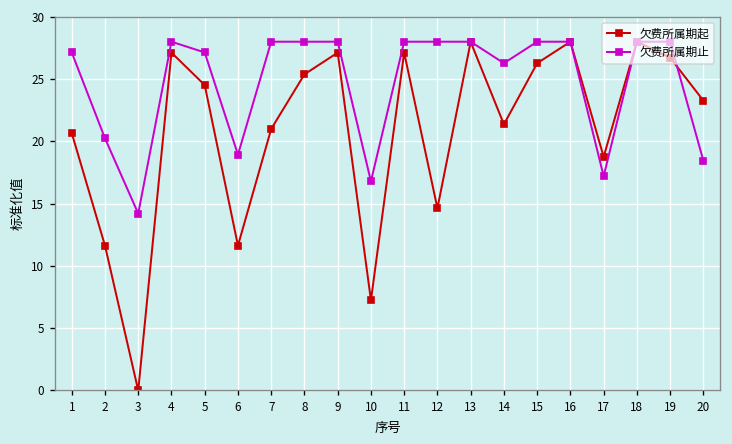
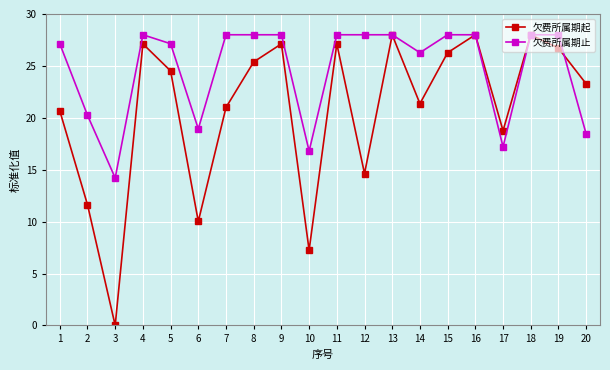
欠费所属期起, 6: 11.6 -> 10.0
